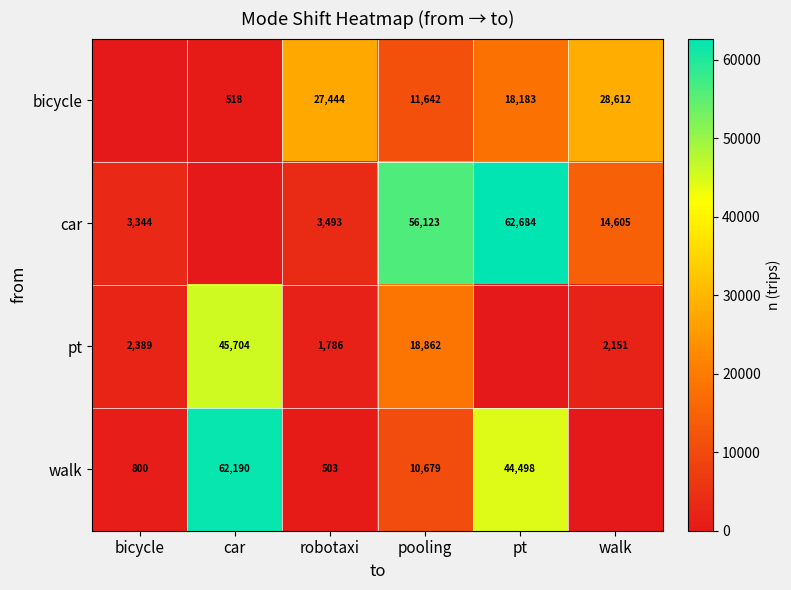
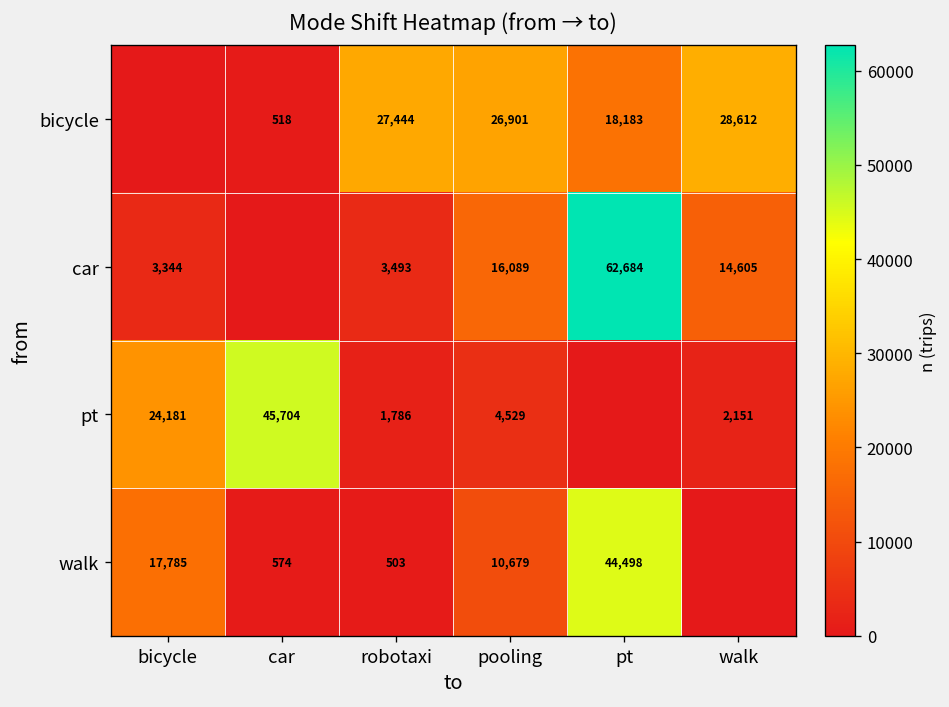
bicycle, pooling: 11,642 -> 26,901
car, pooling: 56,123 -> 16,089
pt, bicycle: 2,389 -> 24,181
pt, pooling: 18,862 -> 4,529
walk, bicycle: 800 -> 17,785
walk, car: 62,190 -> 574
